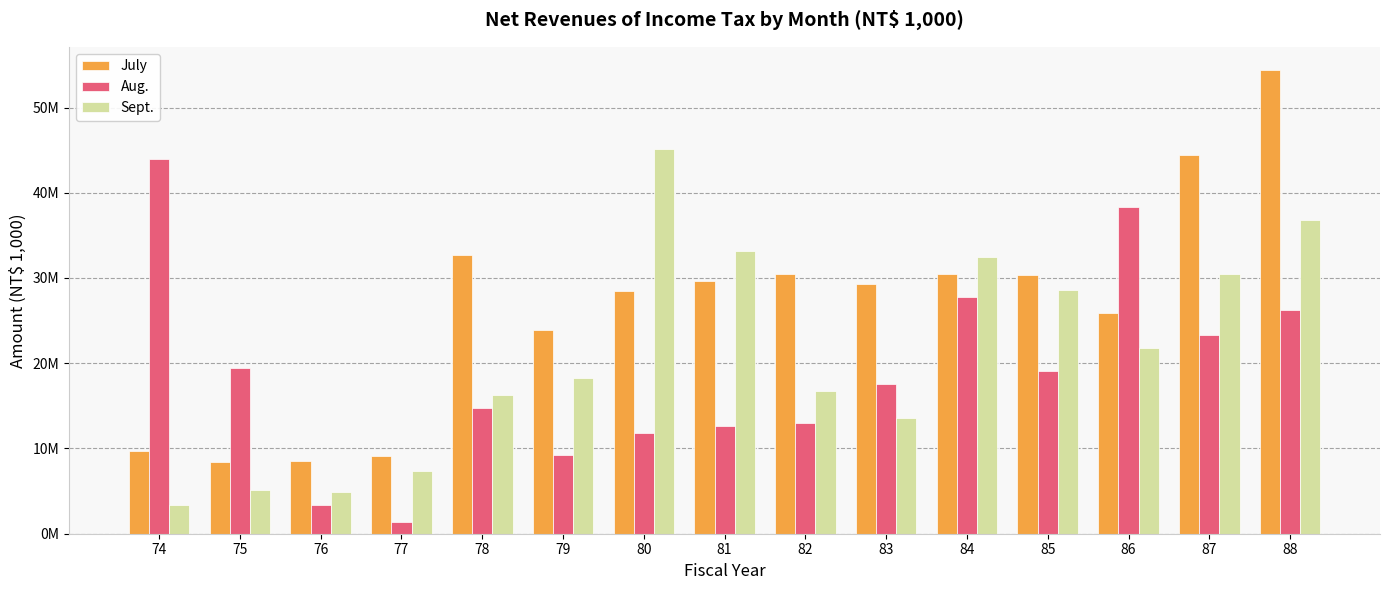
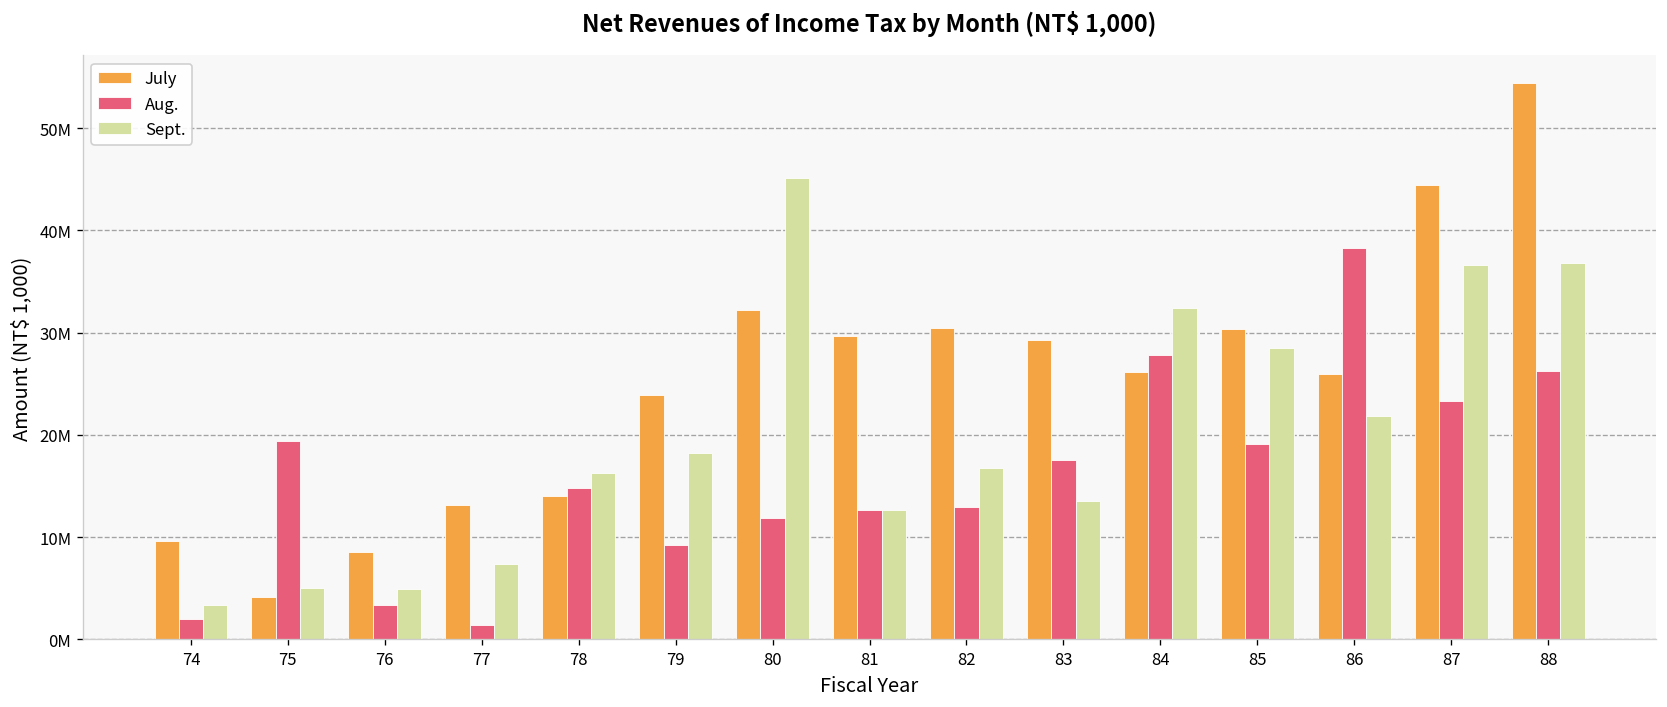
Aug., 74: 44000000 -> 2000000
July, 75: 8000000 -> 4000000
July, 77: 9000000 -> 13000000
July, 78: 33000000 -> 14000000
July, 80: 29000000 -> 32000000
Sept., 81: 33000000 -> 13000000
July, 84: 30000000 -> 26000000
Sept., 87: 30000000 -> 37000000
